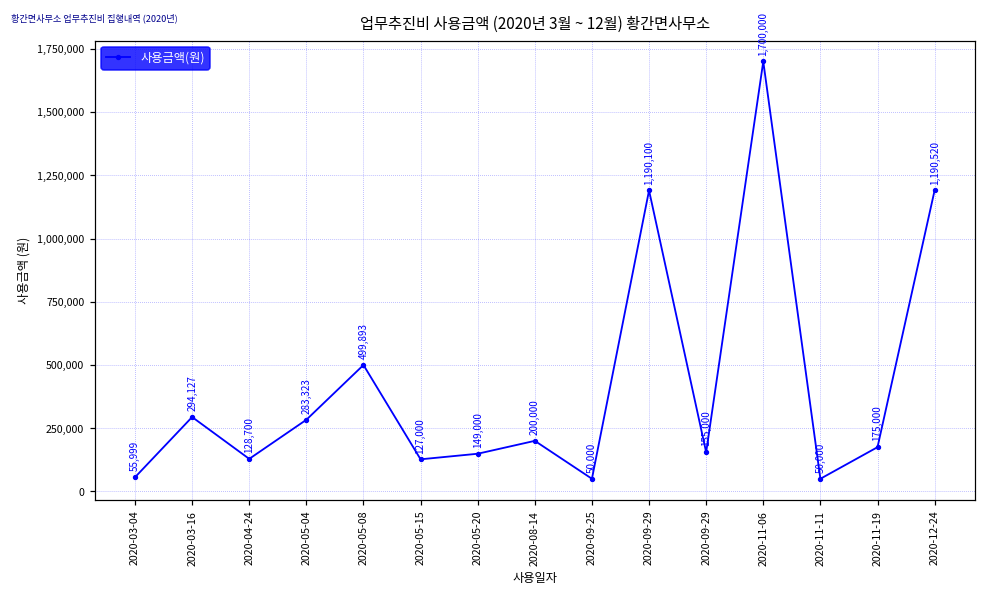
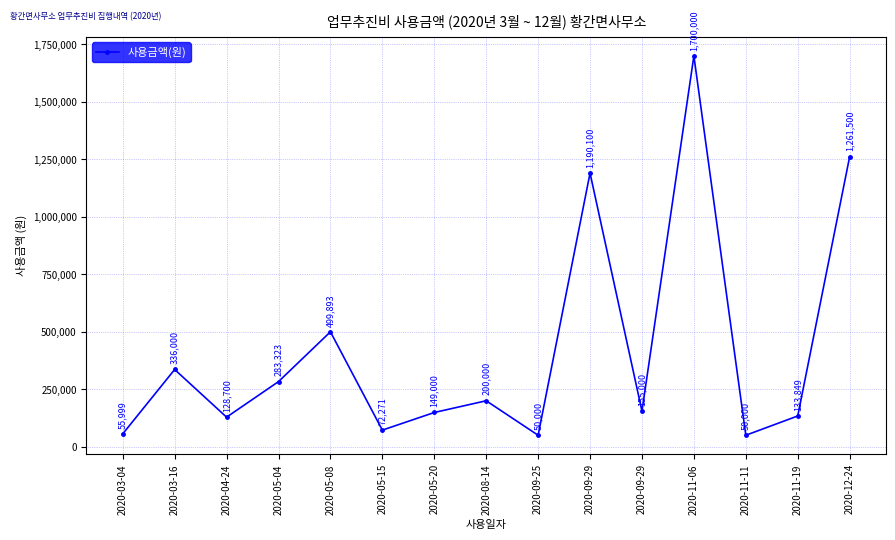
2020-03-16: 294,127 -> 336,000
2020-05-15: 127,000 -> 72,271
2020-11-19: 175,000 -> 133,849
2020-12-24: 1,190,520 -> 1,261,500
